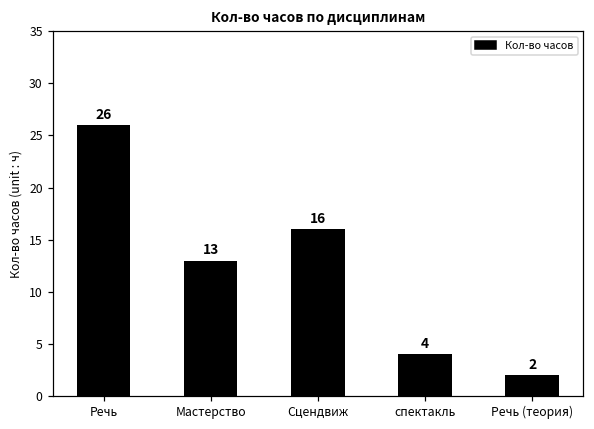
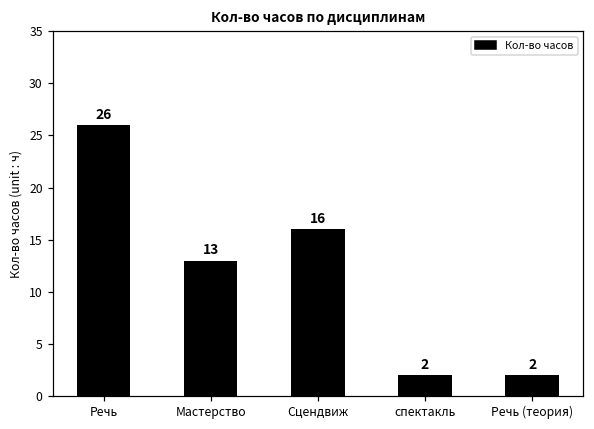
спектакль: 4 -> 2
